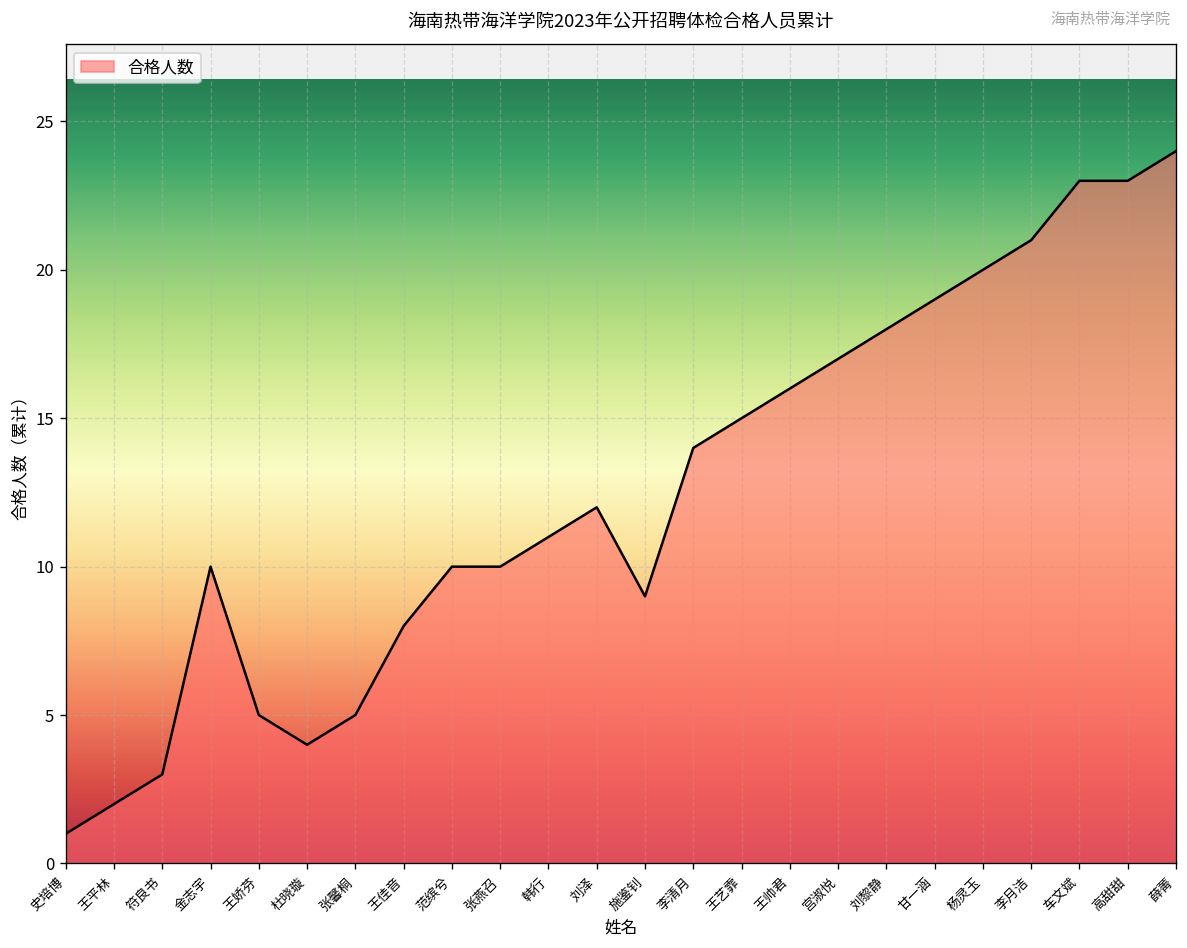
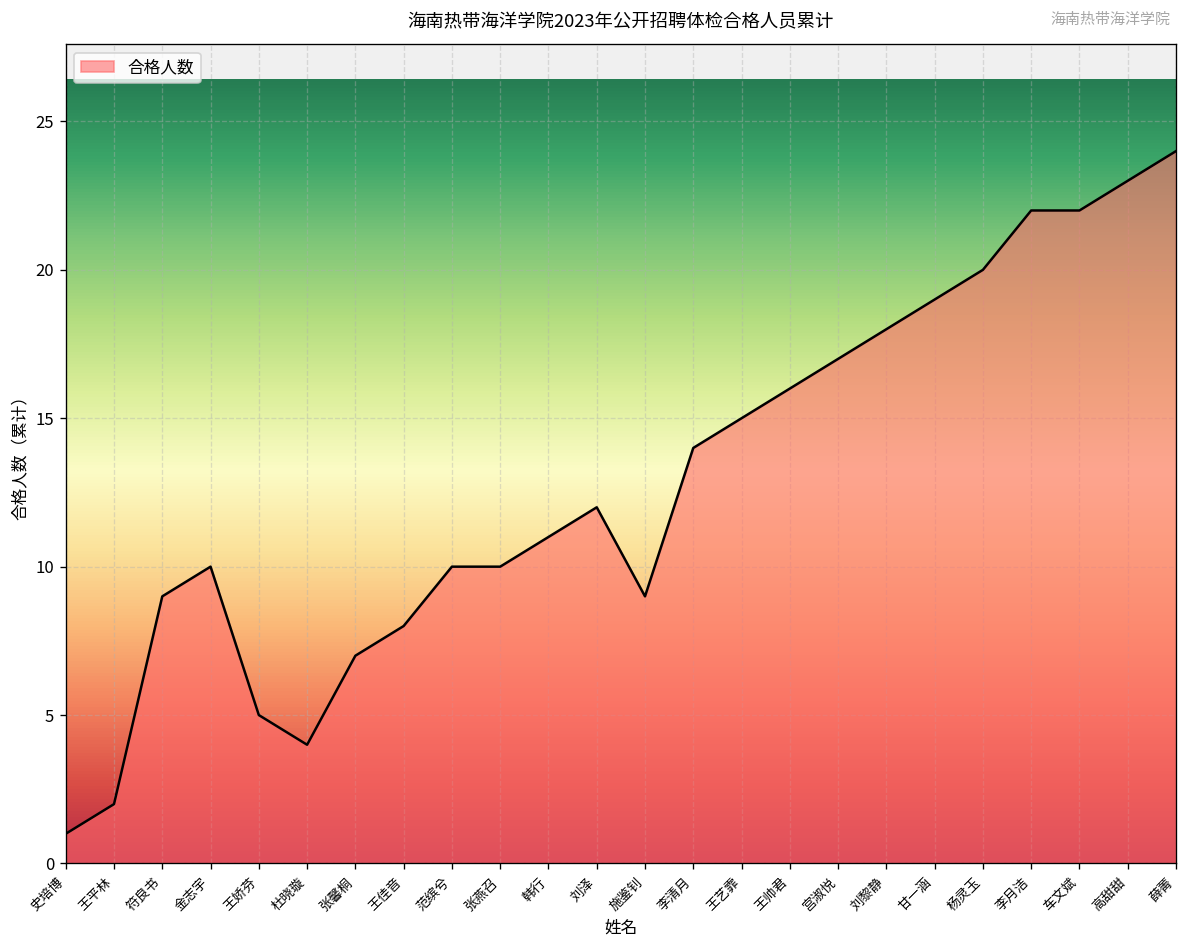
符良书: 3 -> 9
张馨桐: 5 -> 7
李月洁: 21 -> 22
车文斌: 23 -> 22
